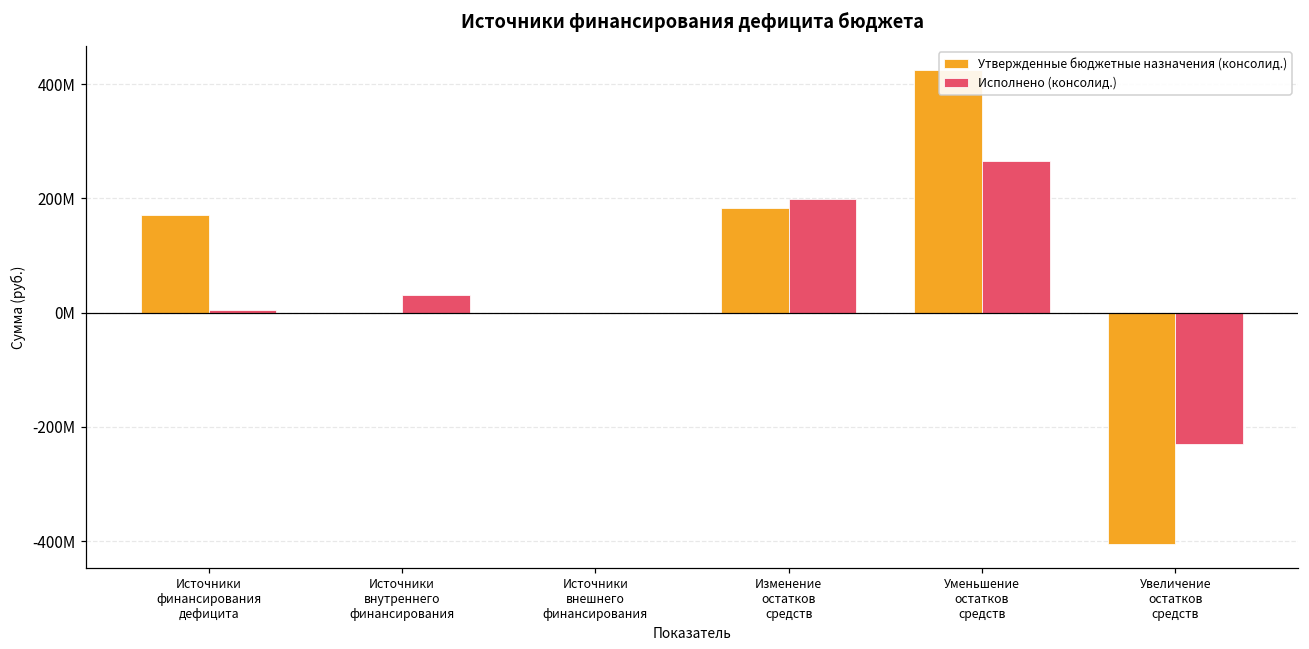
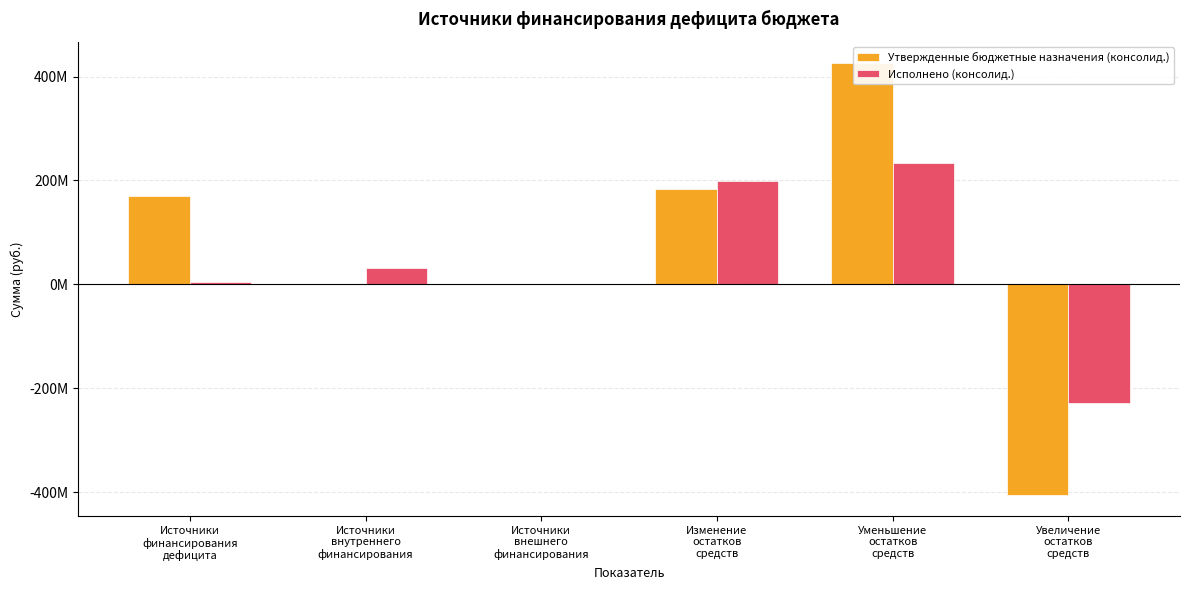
Исполнено (консолид.), Уменьшение остатков средств: 270000000 -> 230000000
